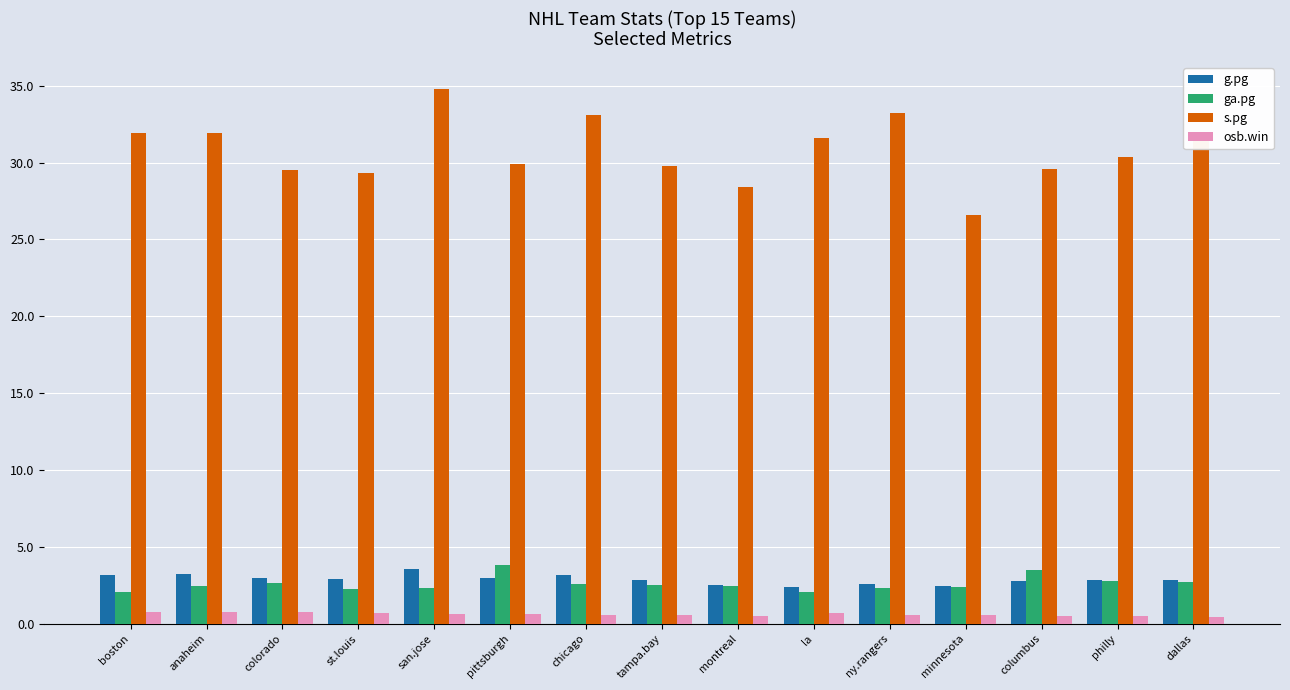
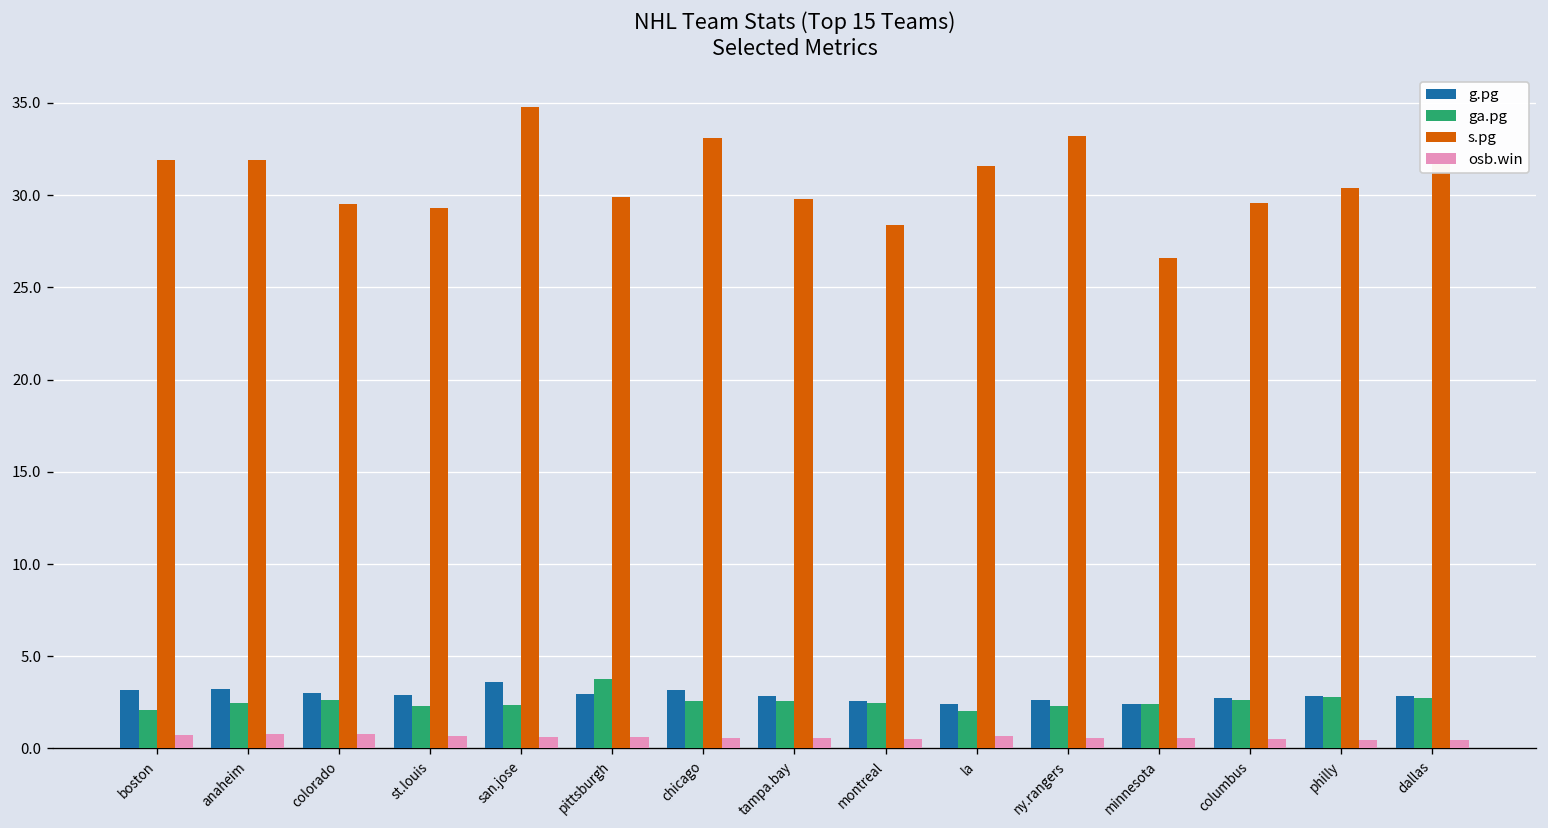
ga.pg, columbus: 3.5 -> 2.6
